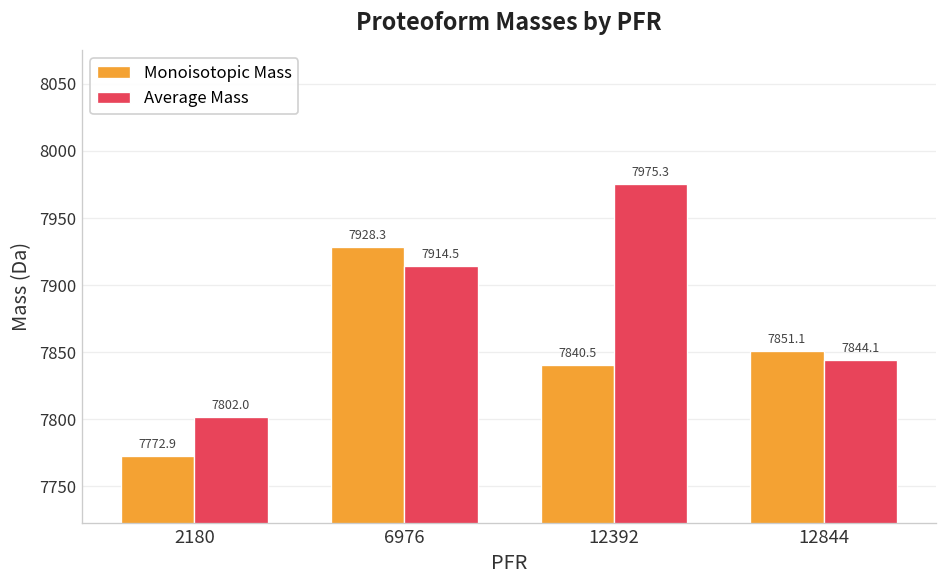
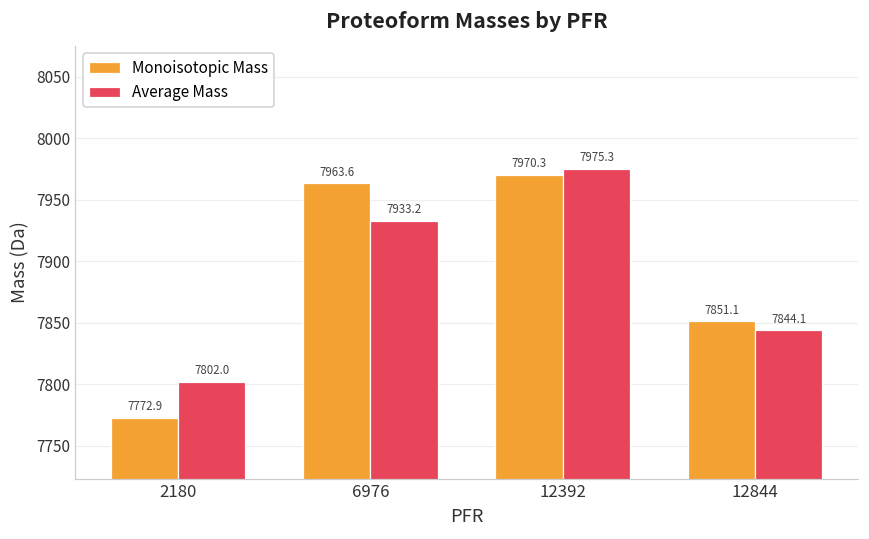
Monoisotopic Mass, 6976: 7928.3 -> 7963.6
Average Mass, 6976: 7914.5 -> 7933.2
Monoisotopic Mass, 12392: 7840.5 -> 7970.3
